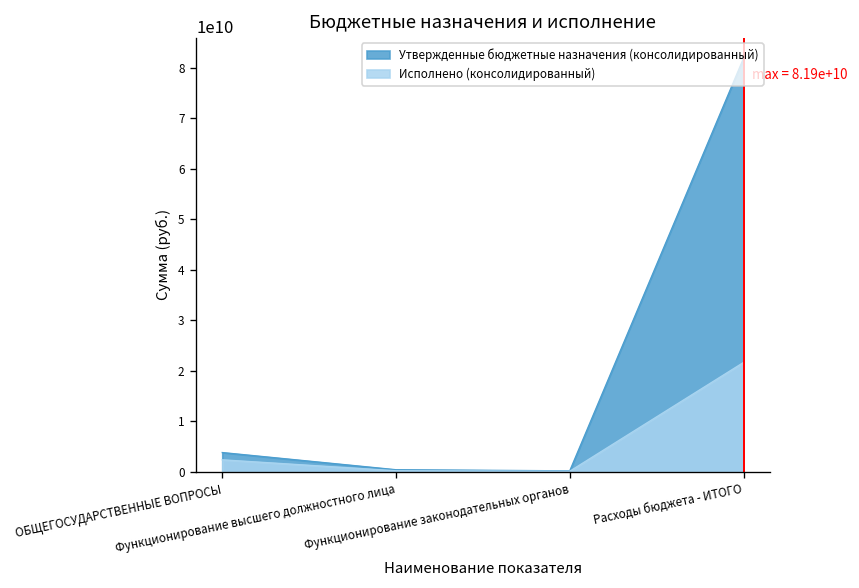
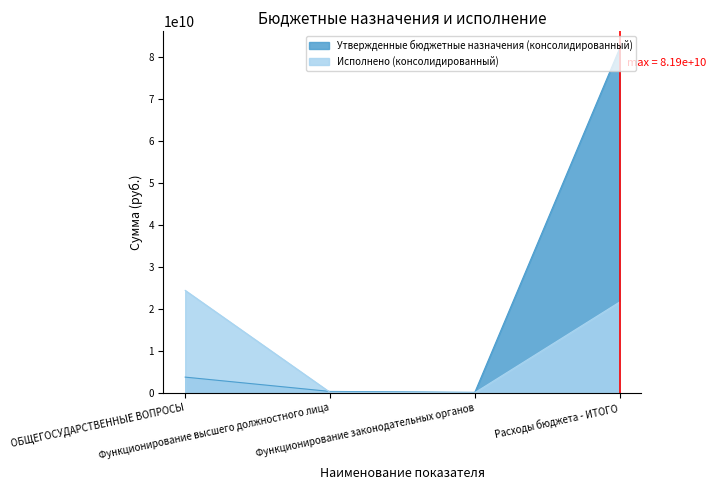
Исполнено (консолидированный), ОБЩЕГОСУДАРСТВЕННЫЕ ВОПРОСЫ: 2000000000 -> 24000000000
